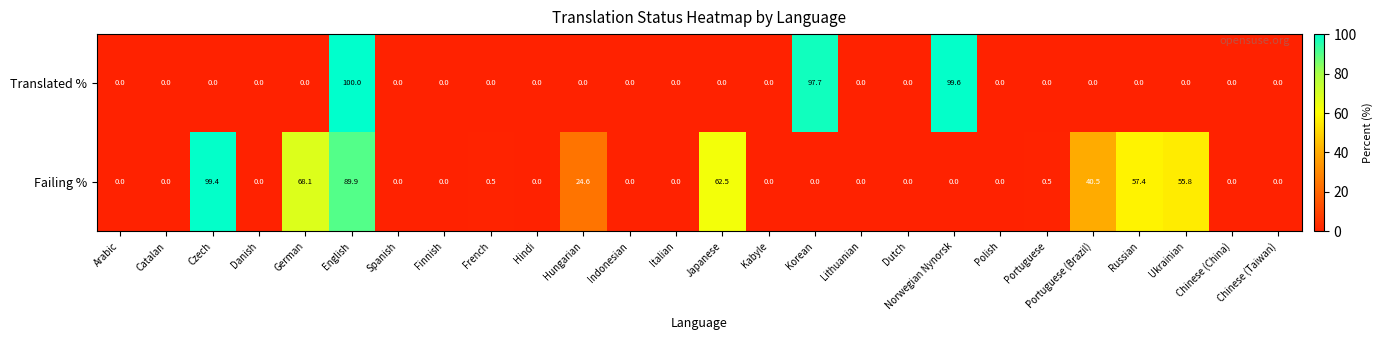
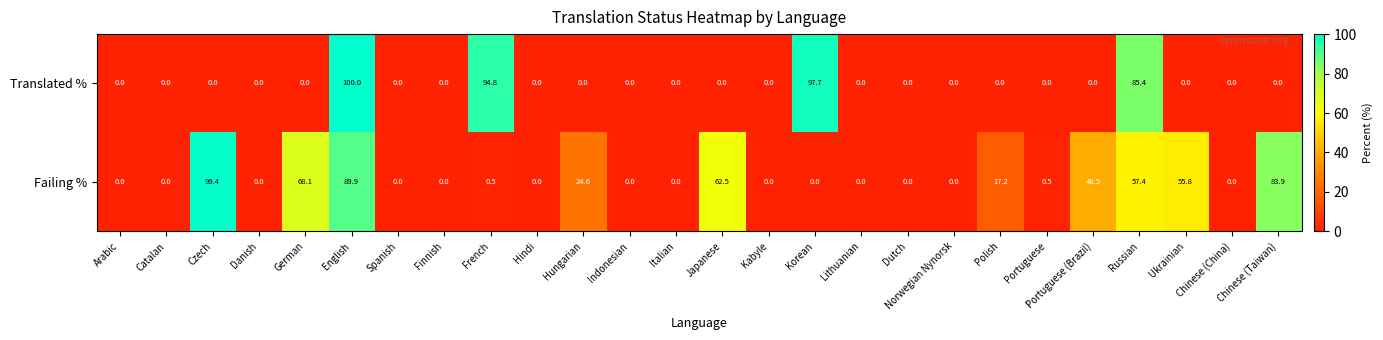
Translated %, French: 0.0 -> 94.8
Translated %, Norwegian Nynorsk: 99.6 -> 0.0
Translated %, Russian: 0.0 -> 85.4
Failing %, Polish: 0.0 -> 17.2
Failing %, Chinese (Taiwan): 0.0 -> 83.9
